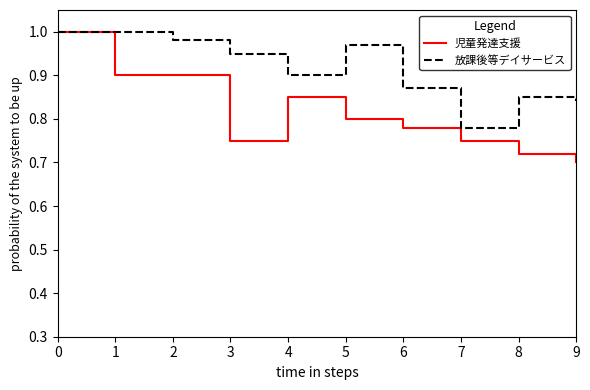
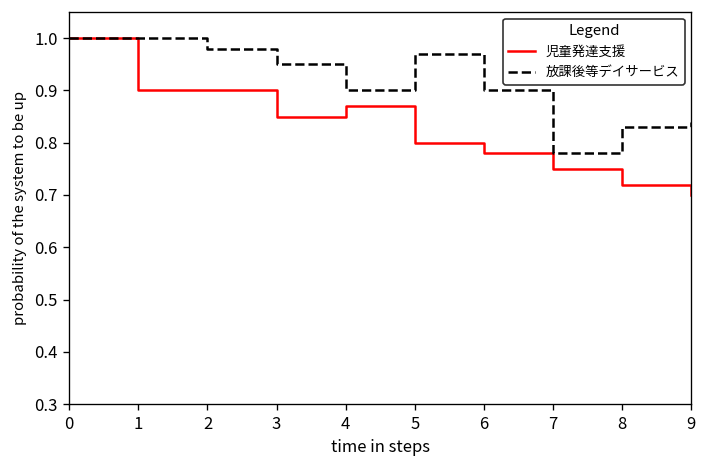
児童発達支援, 3: 0.75 -> 0.85
児童発達支援, 4: 0.85 -> 0.87
放課後等デイサービス, 6: 0.87 -> 0.90
放課後等デイサービス, 8: 0.85 -> 0.83
